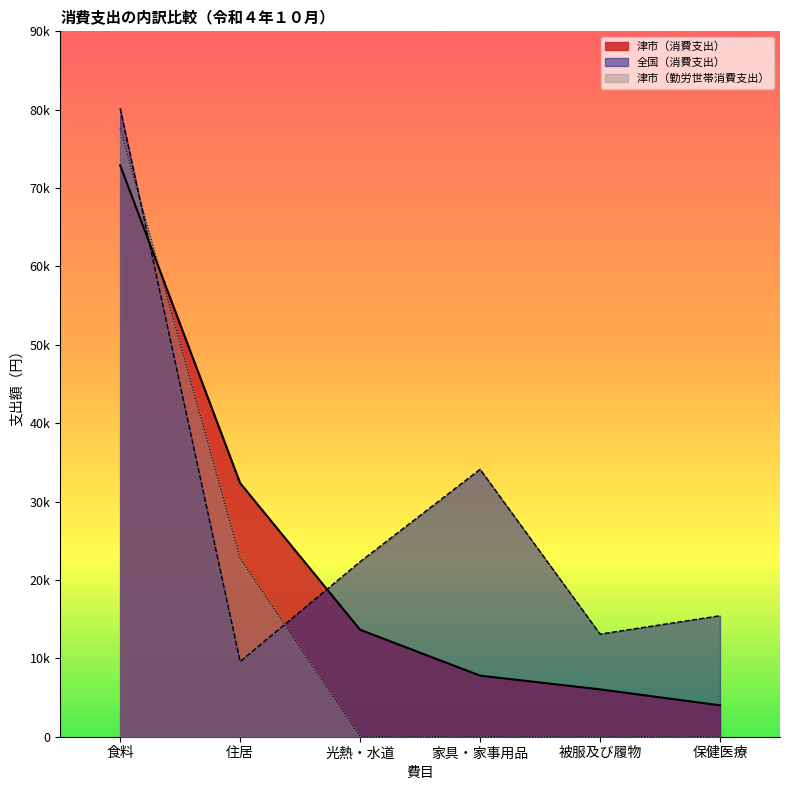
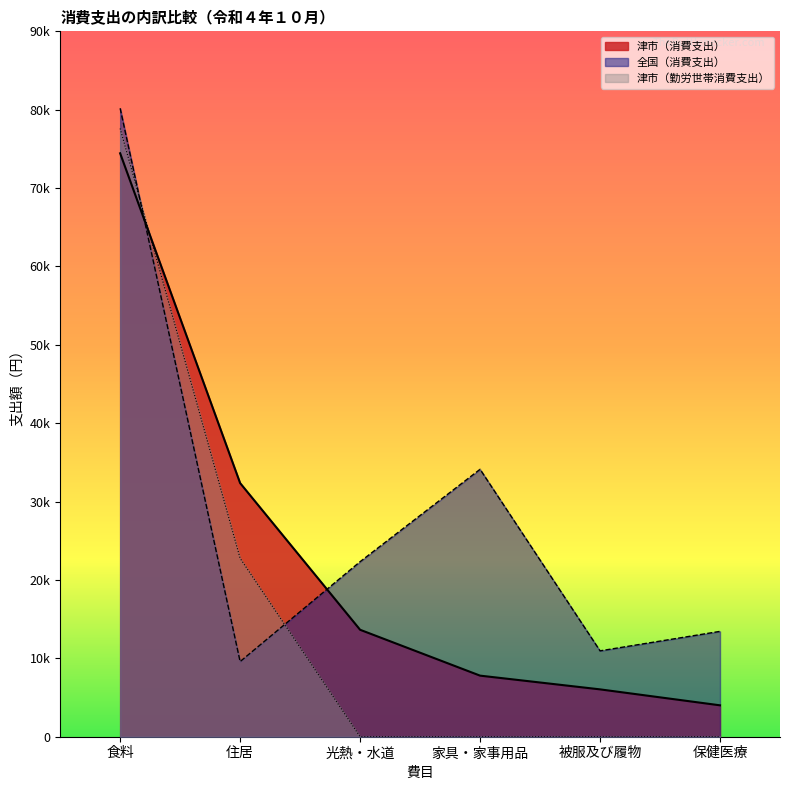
津市（消費支出）, 食料: 73000 -> 74000
全国（消費支出）, 被服及び履物: 13000 -> 11000
全国（消費支出）, 保健医療: 15000 -> 13000
